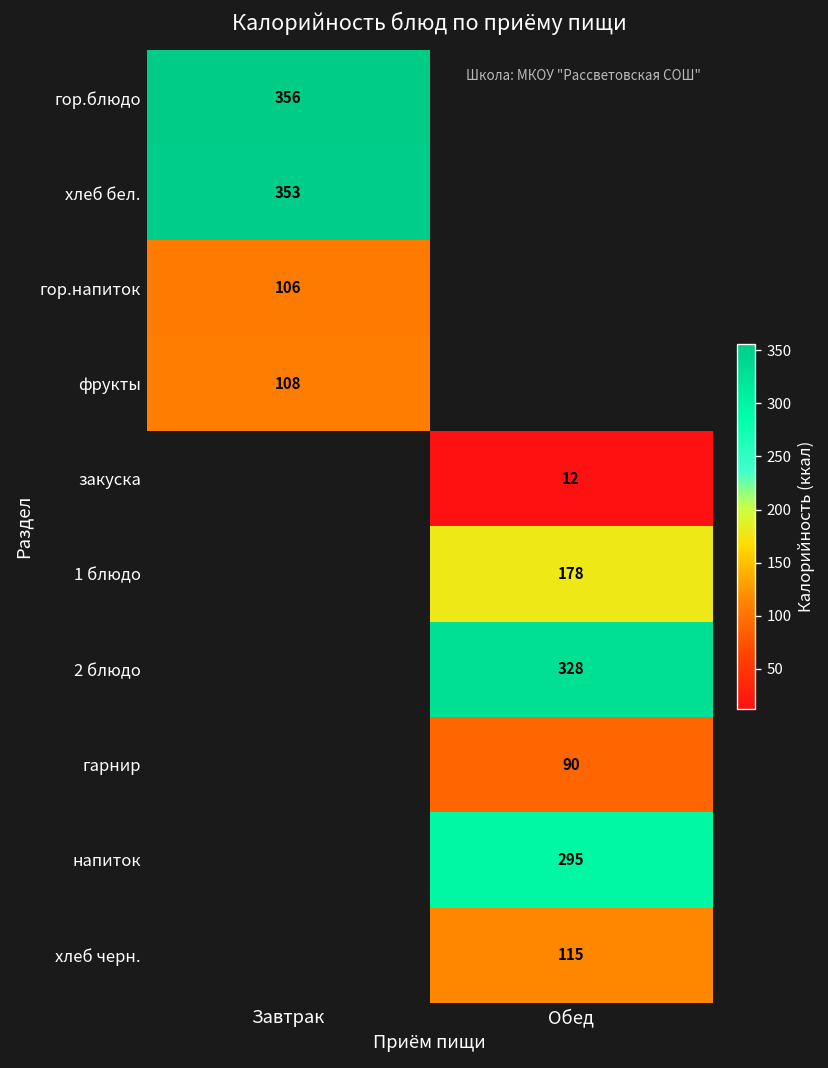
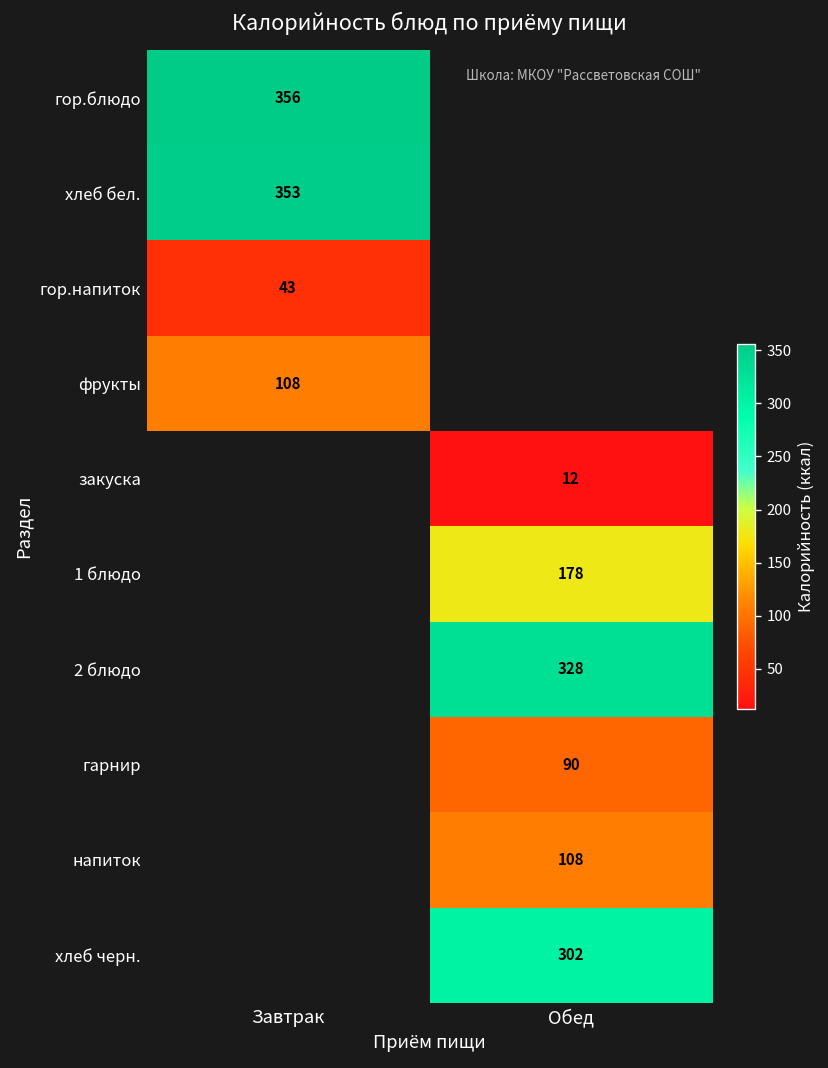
гор.напиток, Завтрак: 106 -> 43
напиток, Обед: 295 -> 108
хлеб черн., Обед: 115 -> 302
